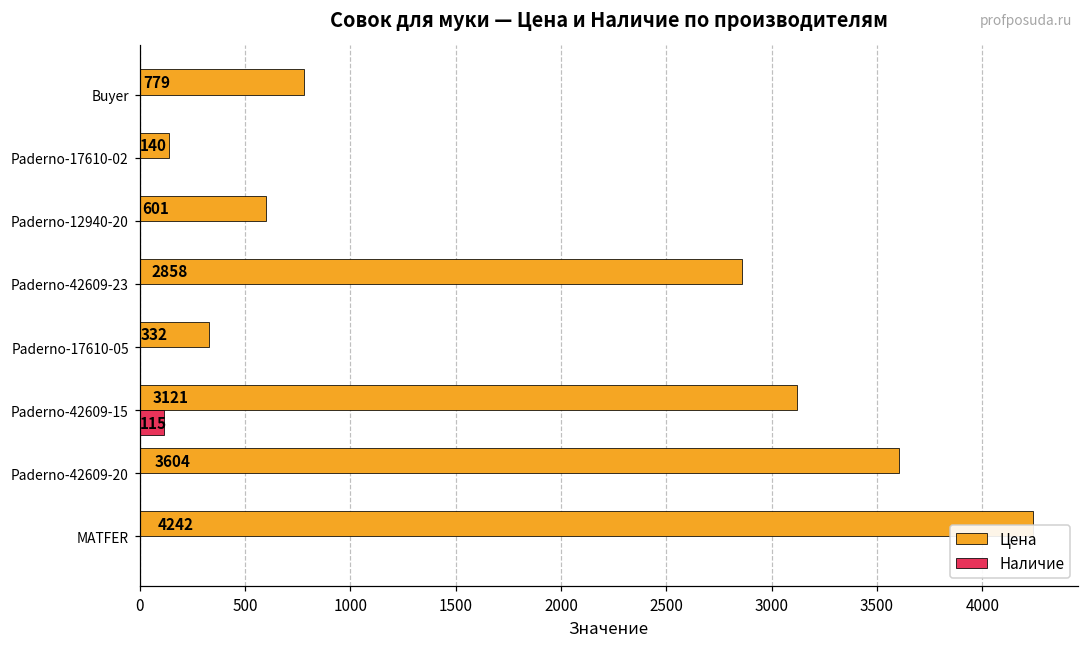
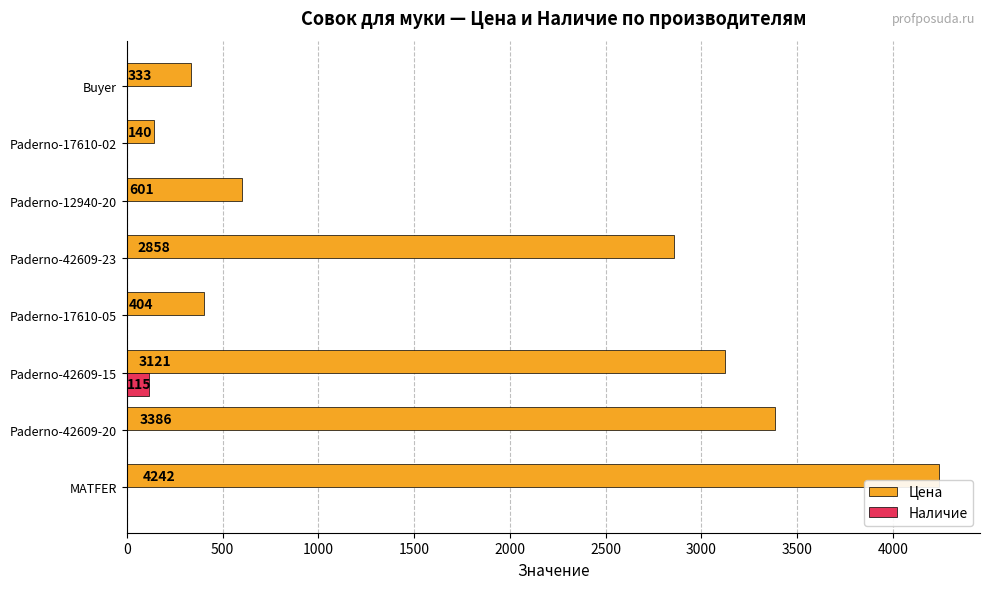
Цена, Buyer: 779 -> 333
Цена, Paderno-17610-05: 332 -> 404
Цена, Paderno-42609-20: 3604 -> 3386
